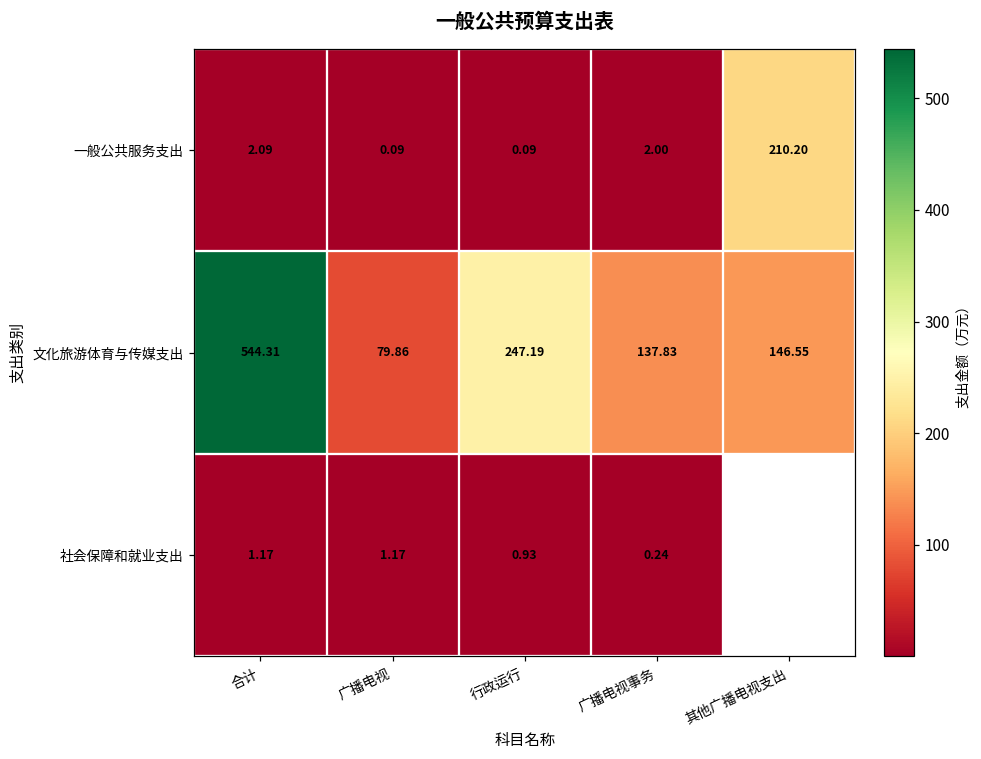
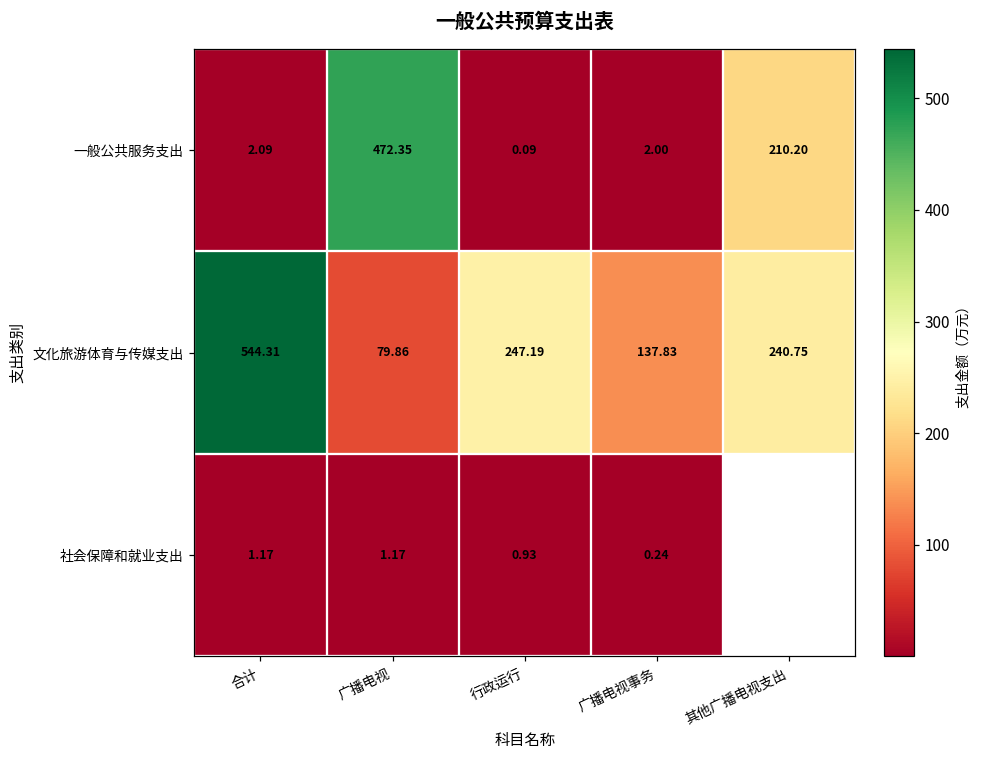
一般公共服务支出, 广播电视: 0.09 -> 472.35
文化旅游体育与传媒支出, 其他广播电视支出: 146.55 -> 240.75
